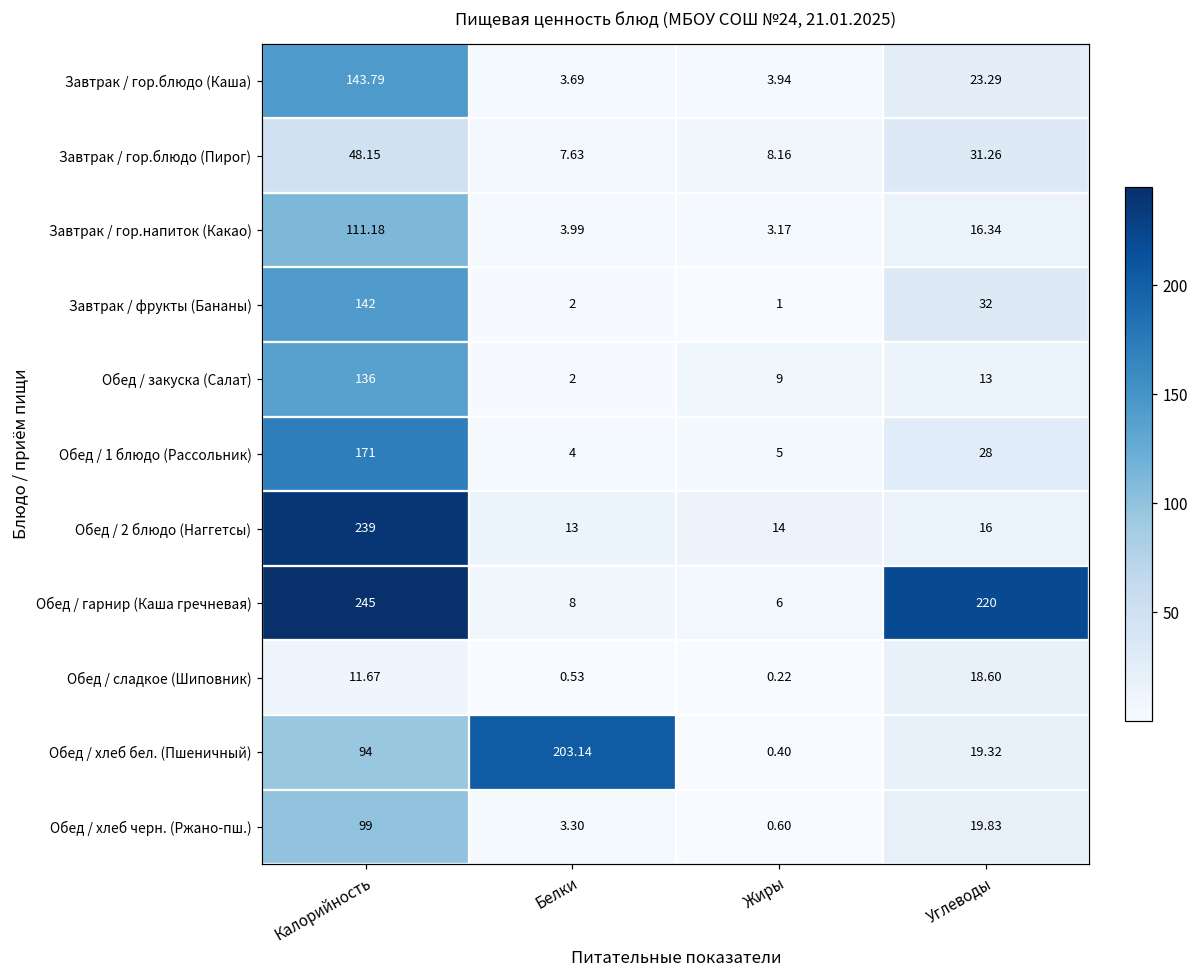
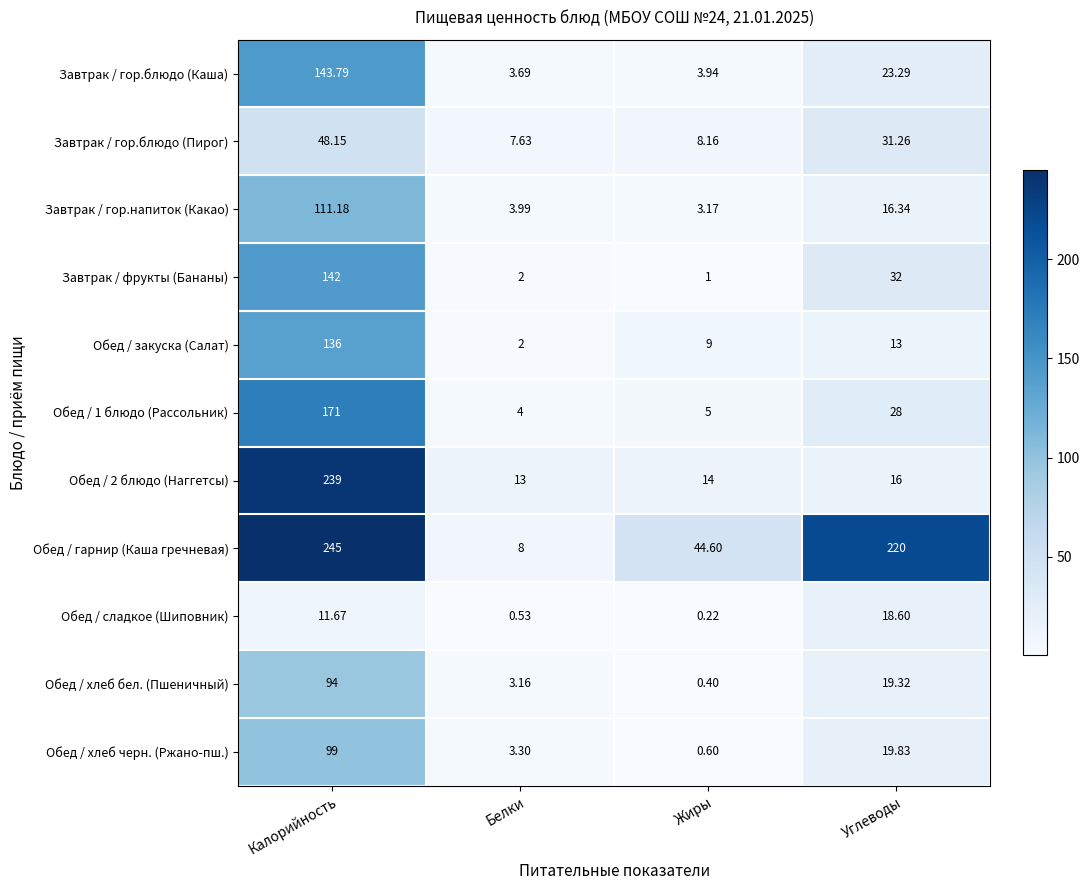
Обед / гарнир (Каша гречневая), Жиры: 6 -> 44.60
Обед / хлеб бел. (Пшеничный), Белки: 203.14 -> 3.16
